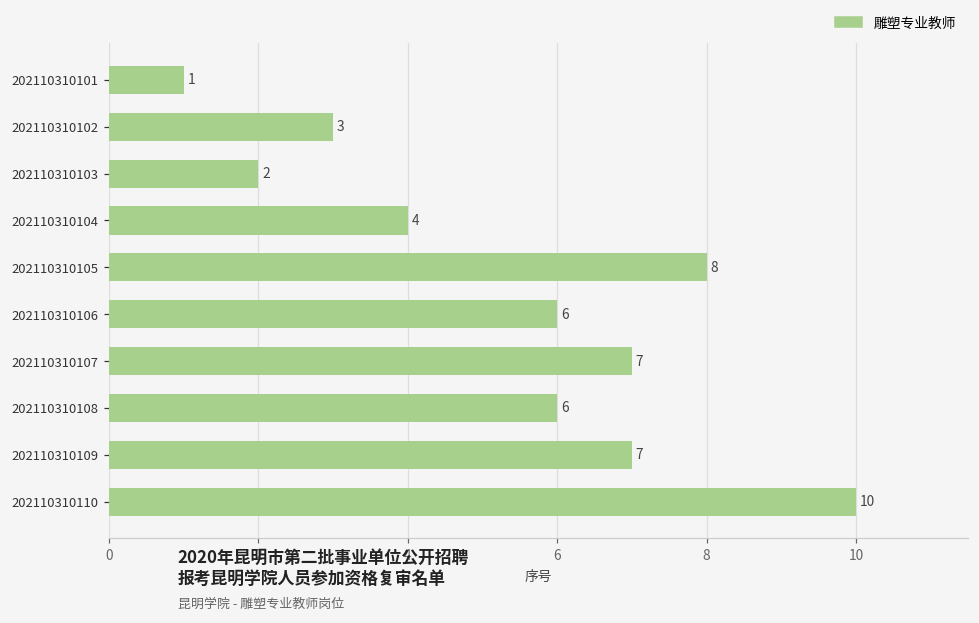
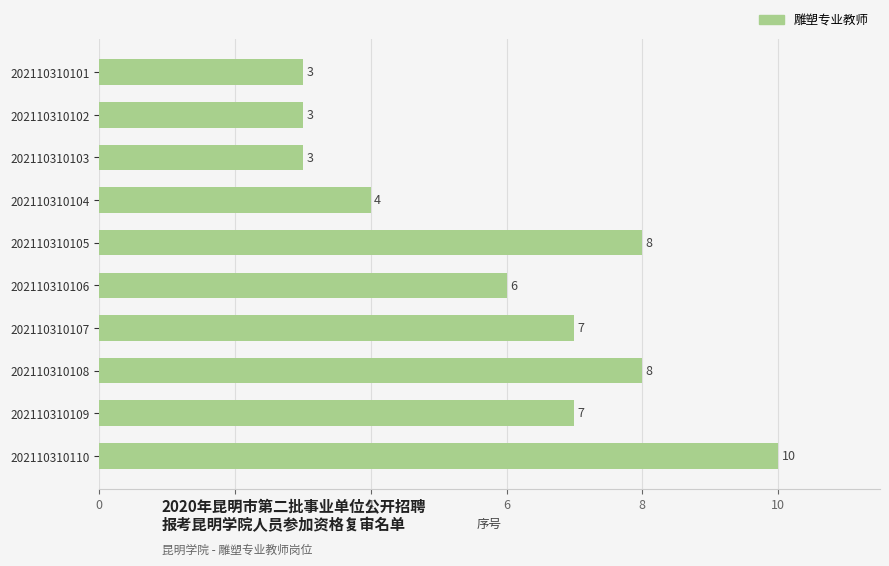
202110310101: 1 -> 3
202110310103: 2 -> 3
202110310108: 6 -> 8
